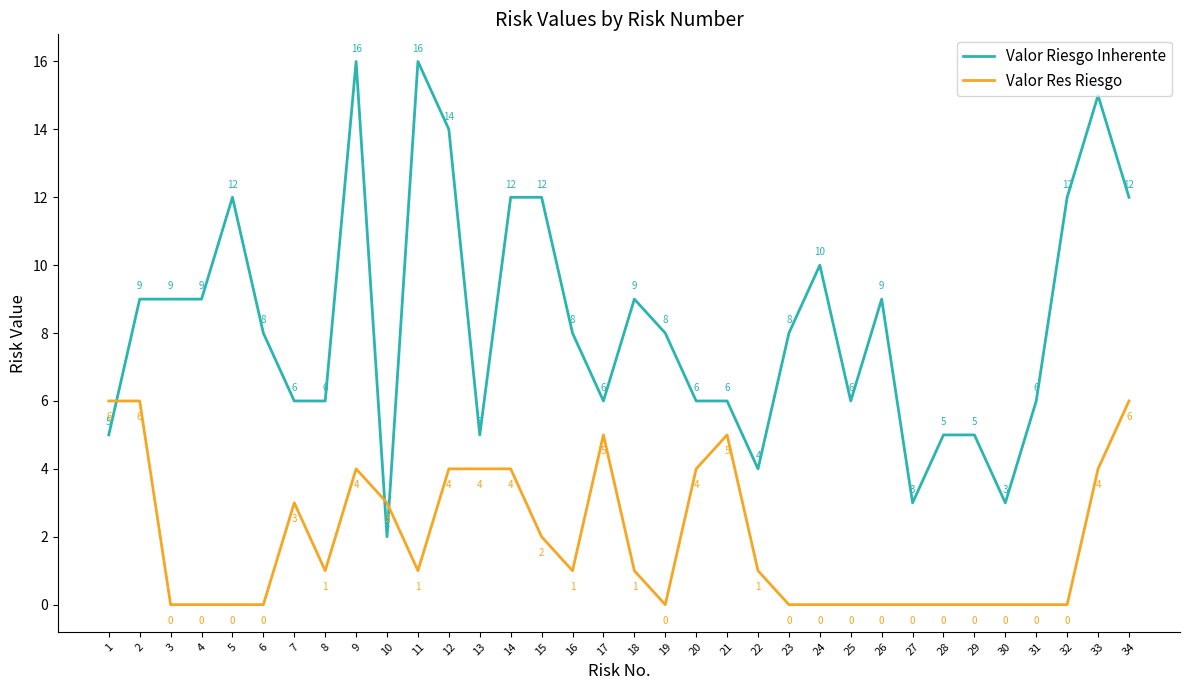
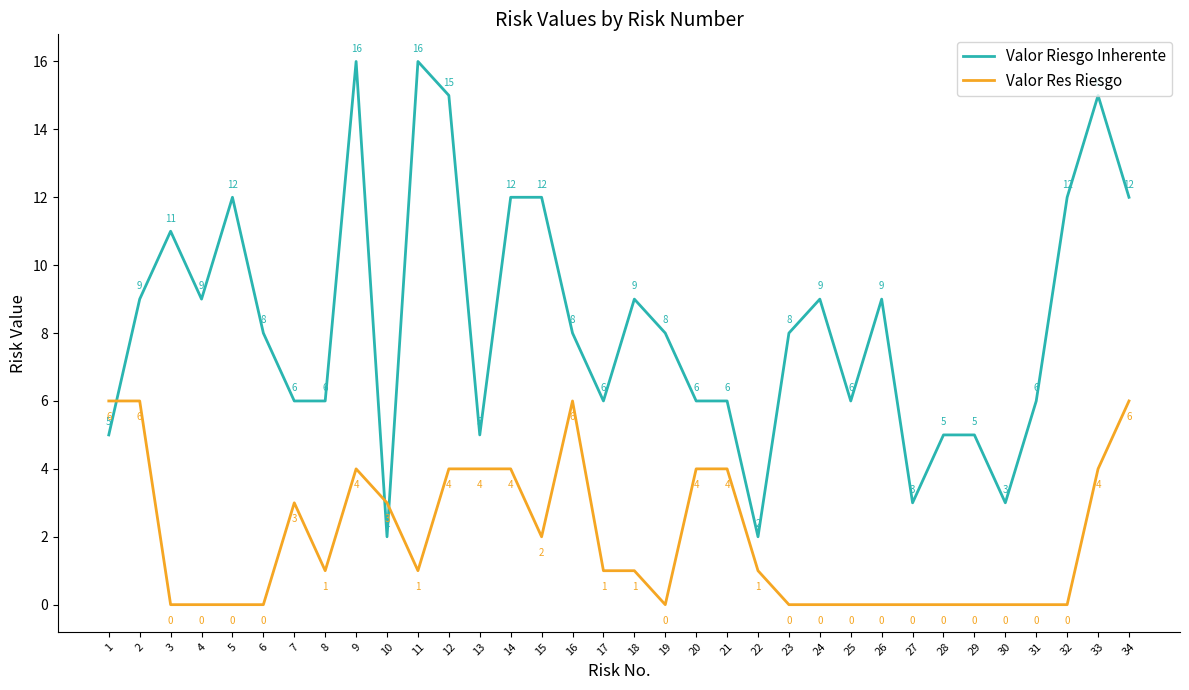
Valor Riesgo Inherente, 3: 9 -> 11
Valor Riesgo Inherente, 12: 14 -> 15
Valor Res Riesgo, 16: 1 -> 6
Valor Res Riesgo, 17: 5 -> 1
Valor Res Riesgo, 21: 5 -> 4
Valor Riesgo Inherente, 22: 4 -> 2
Valor Riesgo Inherente, 24: 10 -> 9
